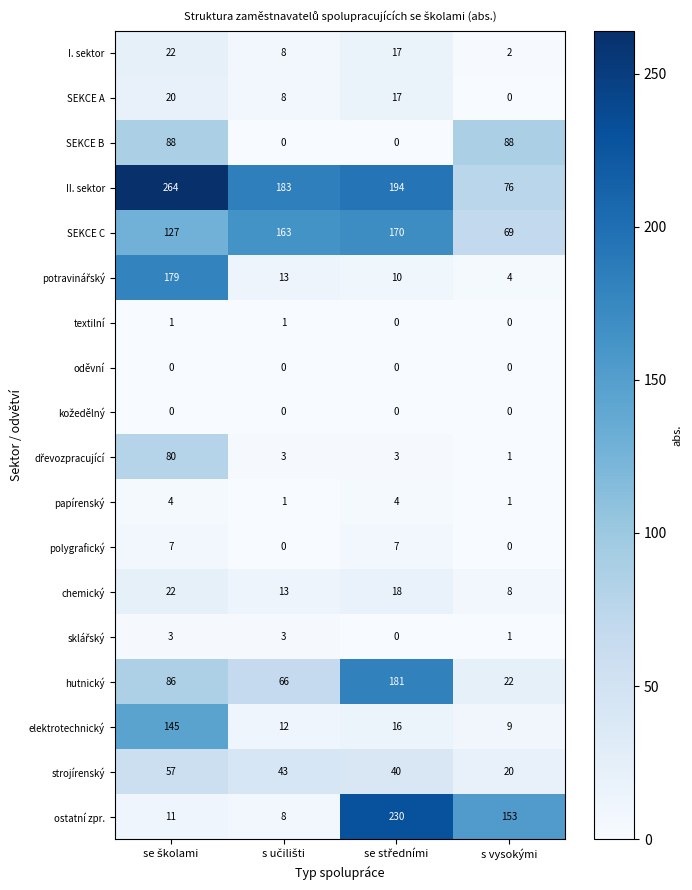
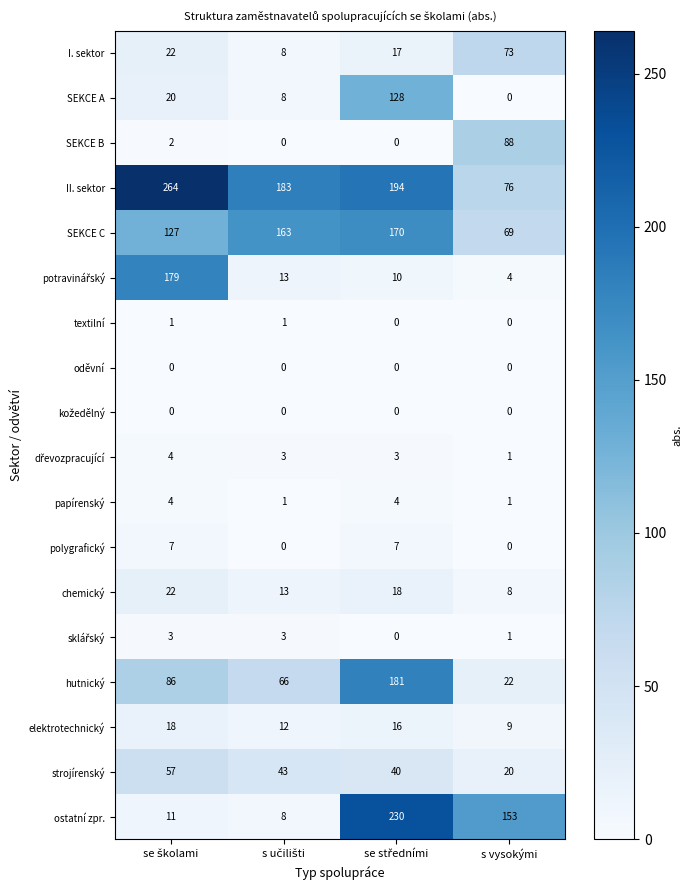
I. sektor, s vysokými: 2 -> 73
SEKCE A, se středními: 17 -> 128
SEKCE B, se školami: 88 -> 2
dřevozpracující, se školami: 80 -> 4
elektrotechnický, se školami: 145 -> 18
